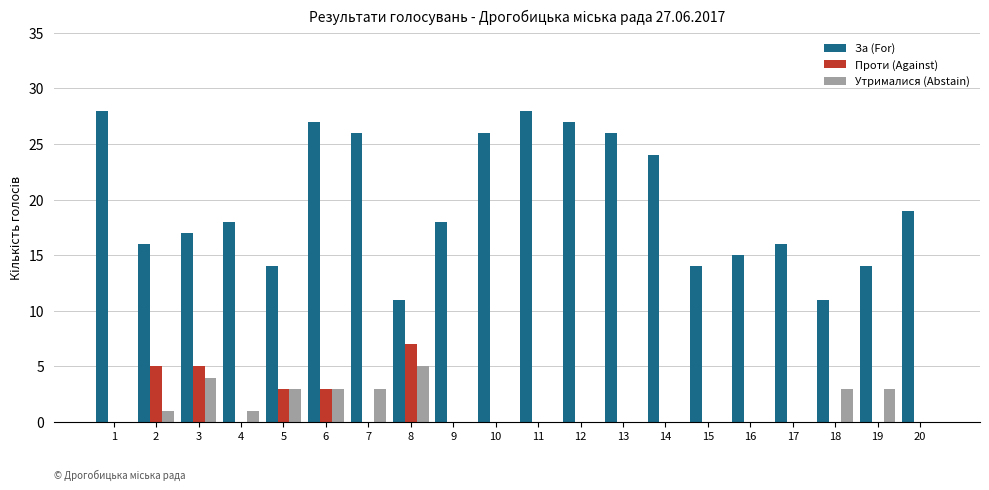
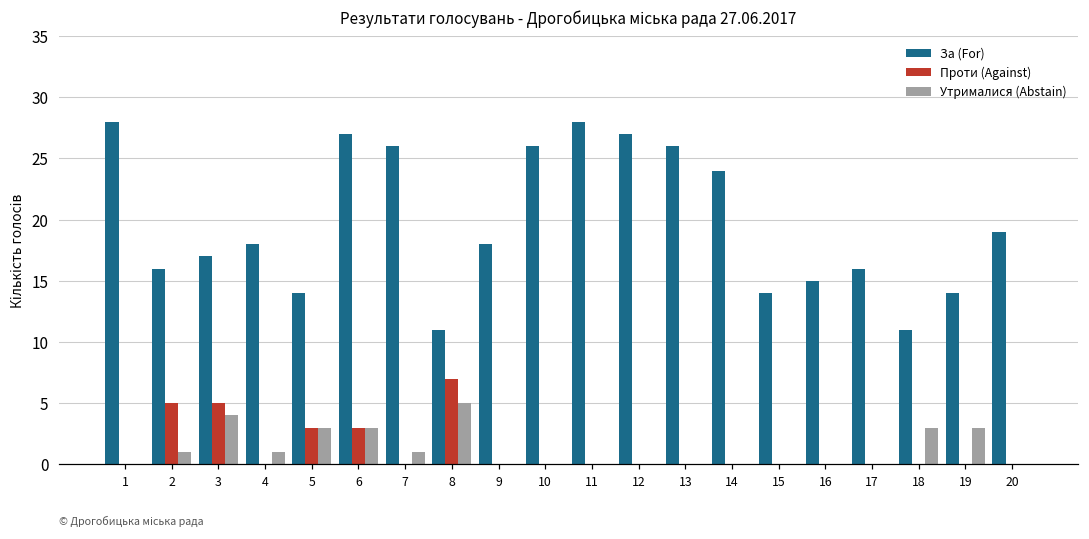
Утрималися (Abstain), 7: 3 -> 1
